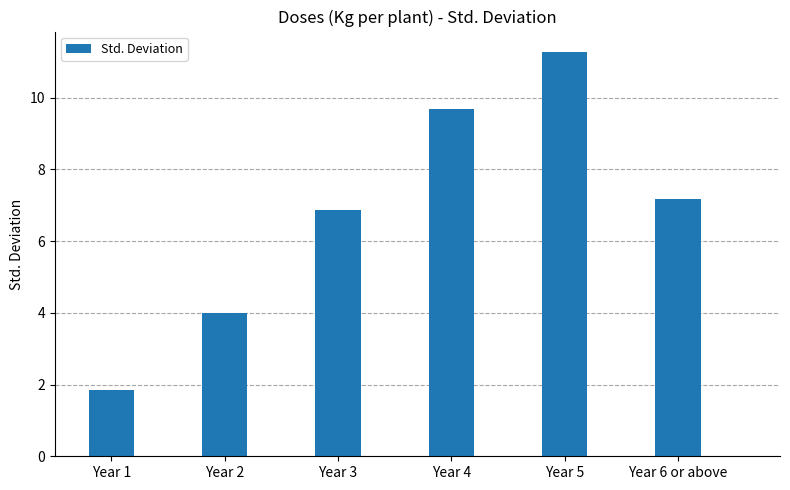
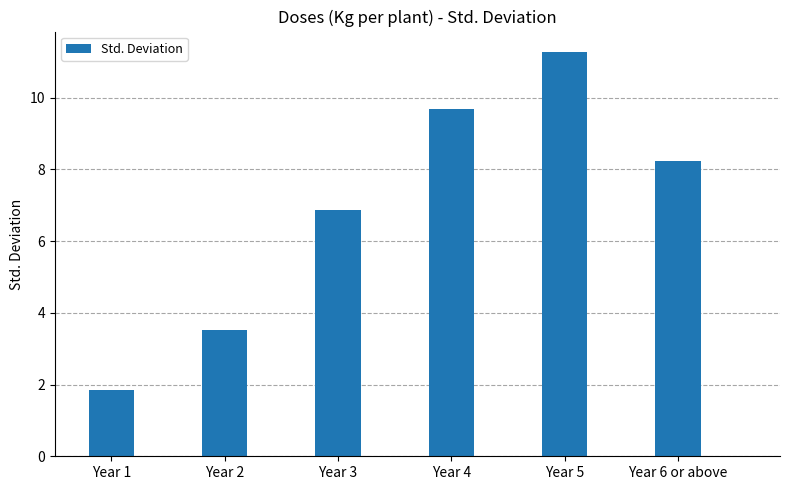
Year 2: 4.0 -> 3.5
Year 6 or above: 7.2 -> 8.2
